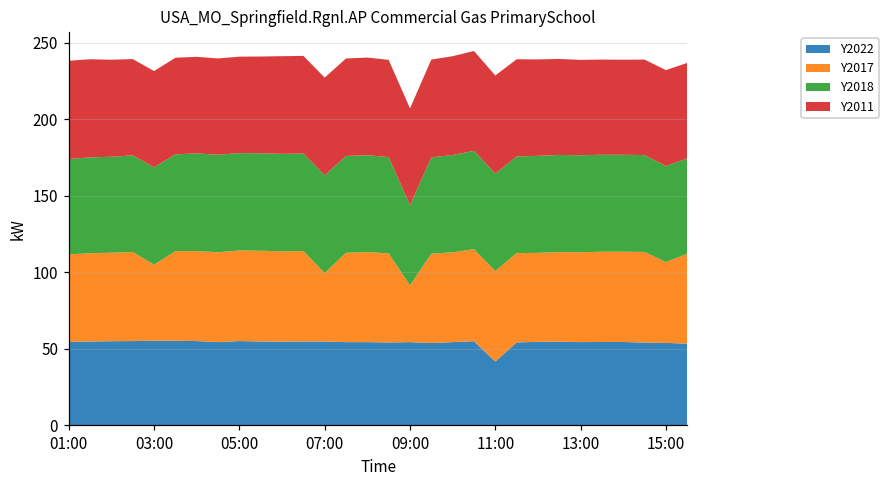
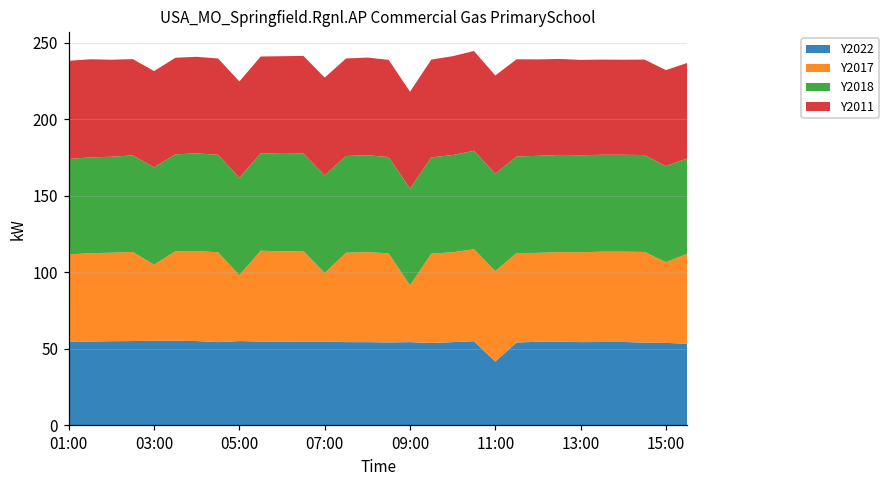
Y2017, 05:00: 59 -> 43
Y2018, 09:00: 52 -> 63
